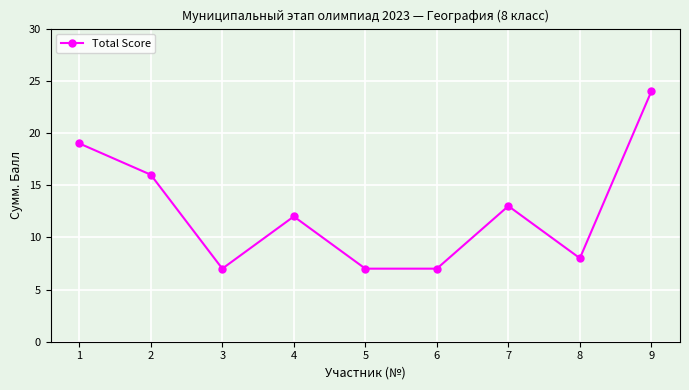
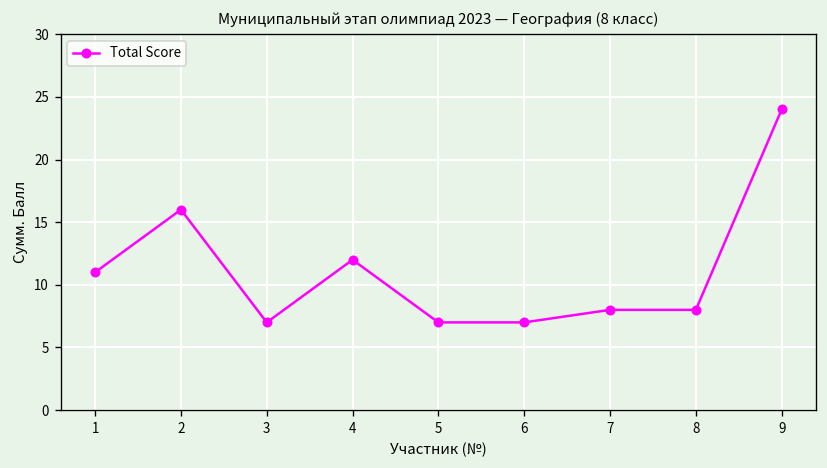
1: 19 -> 11
7: 13 -> 8
